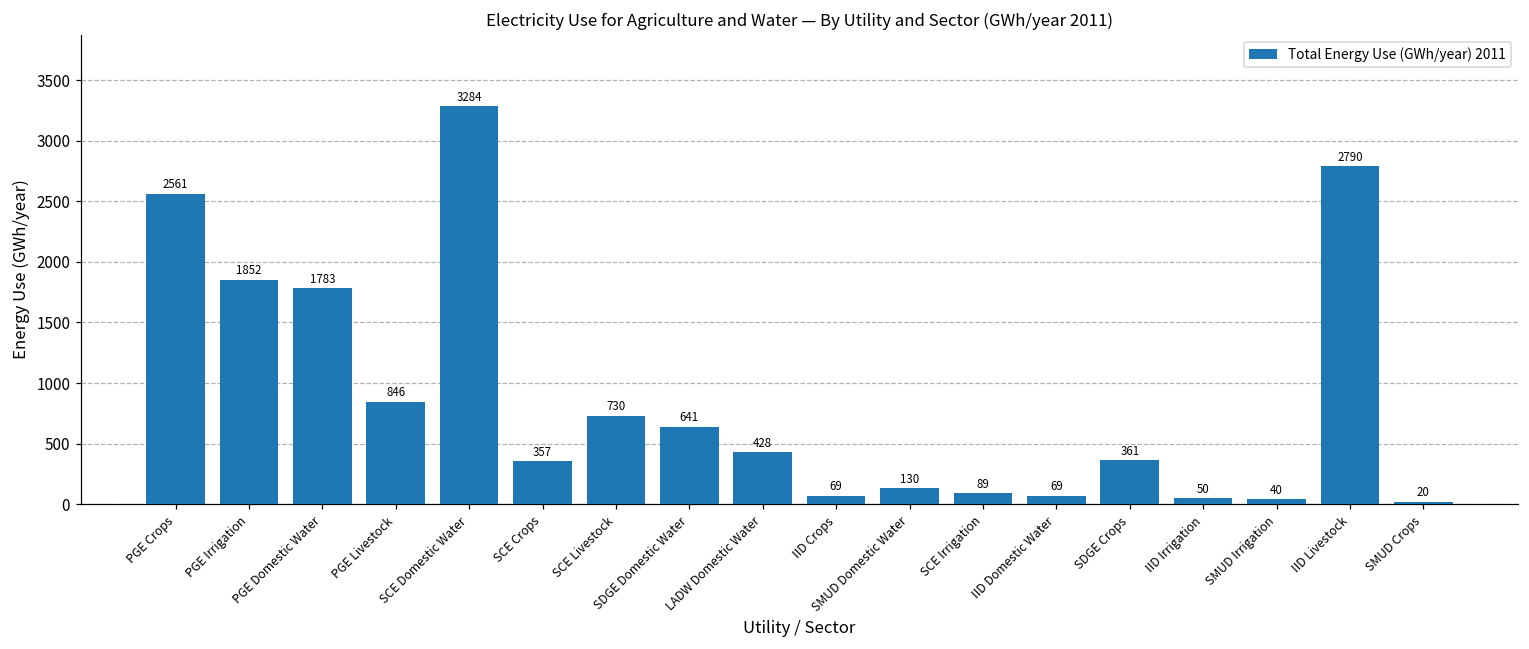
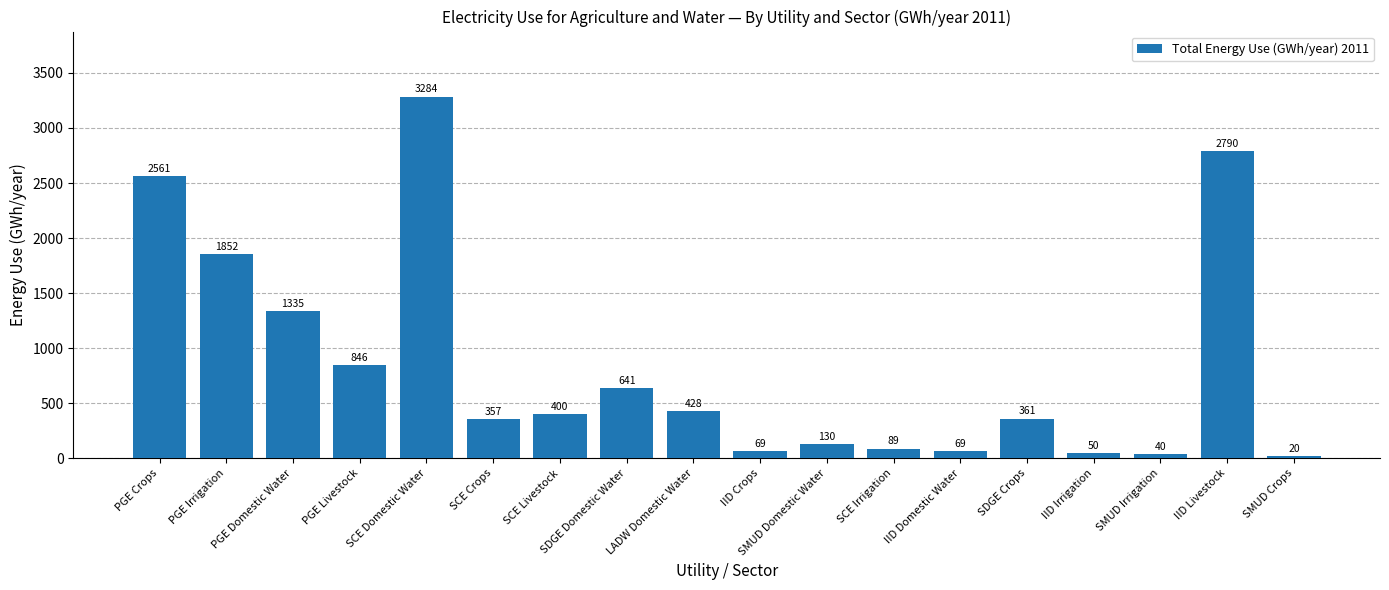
PGE Domestic Water: 1783 -> 1335
SCE Livestock: 730 -> 400
